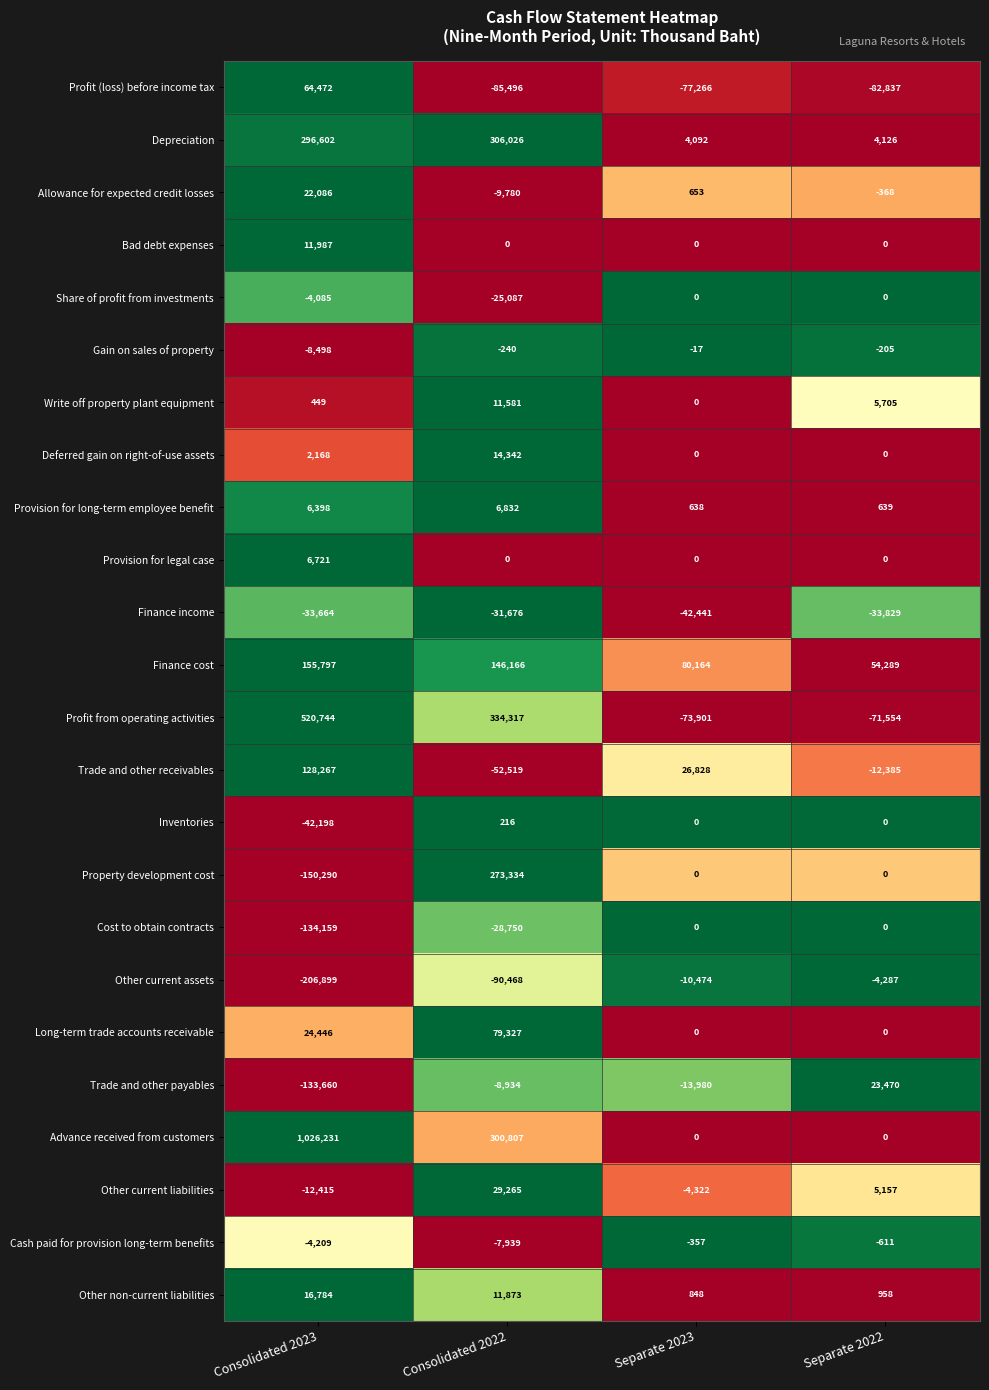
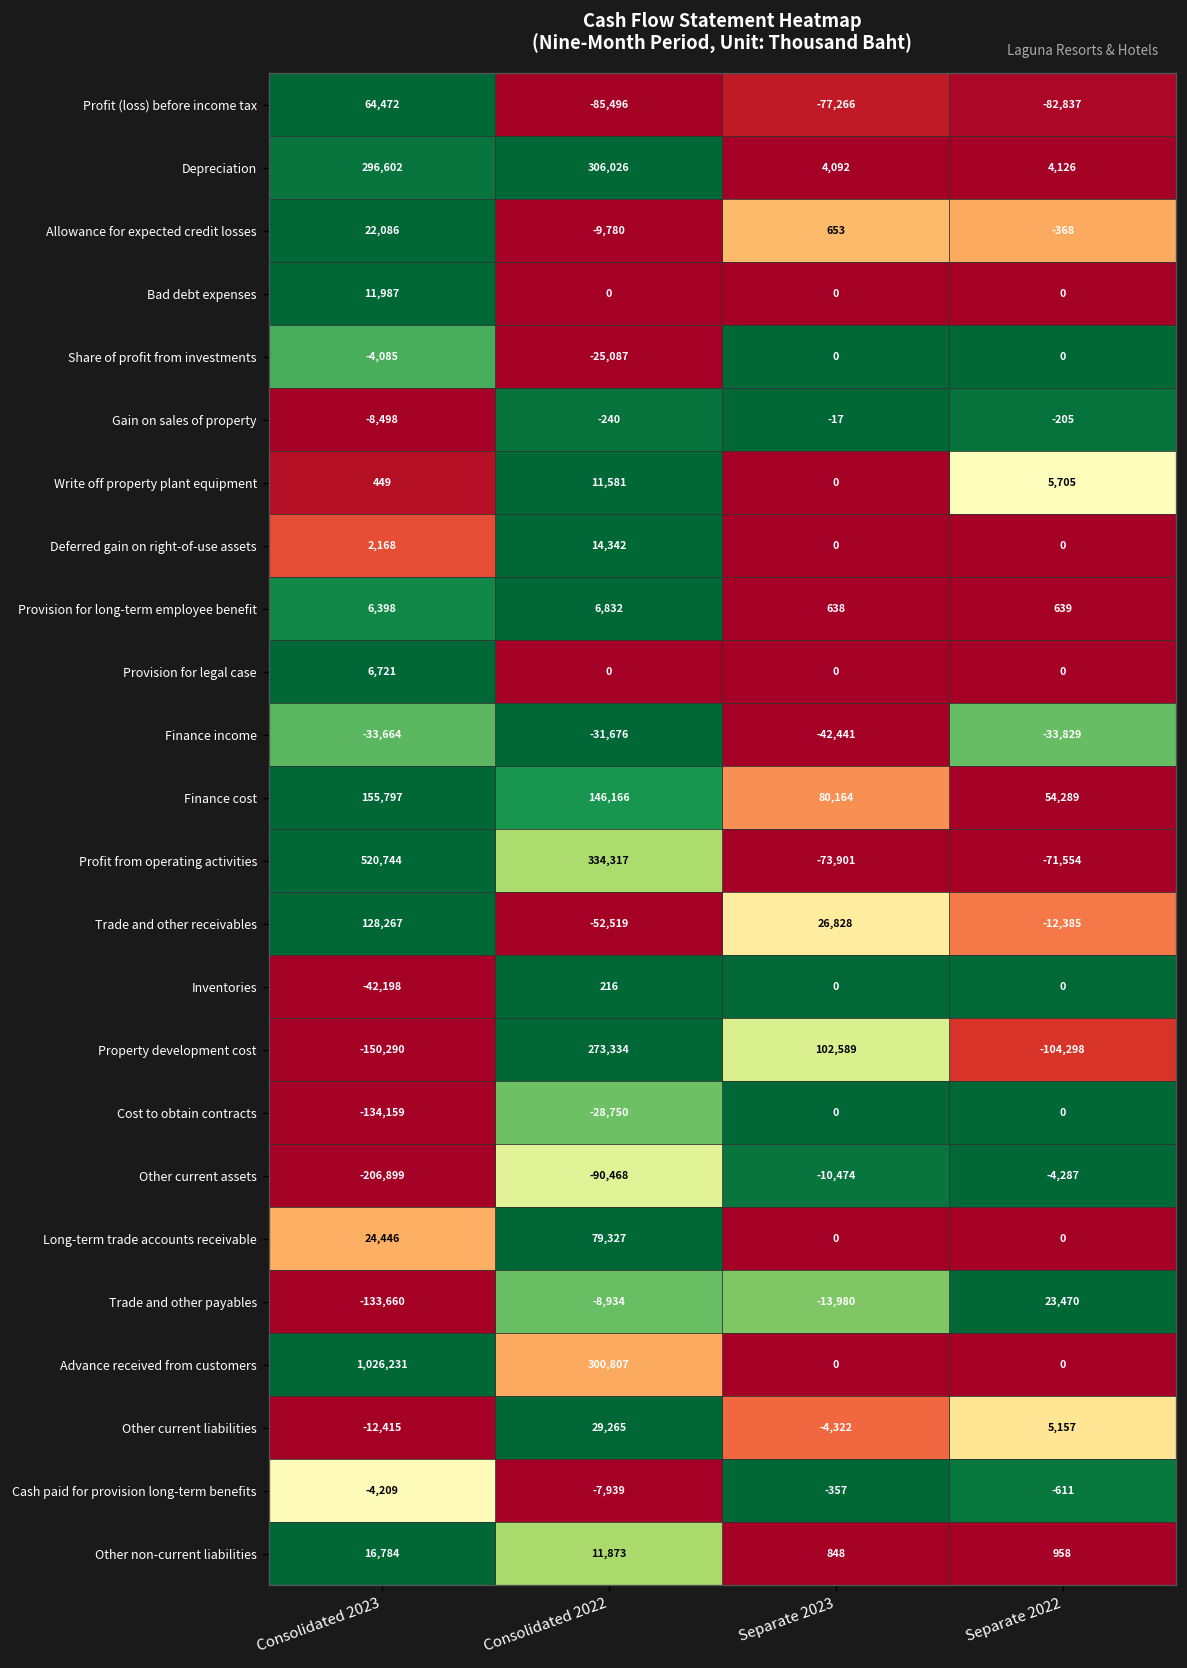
Property development cost, Separate 2023: 0 -> 102,589
Property development cost, Separate 2022: 0 -> -104,298
